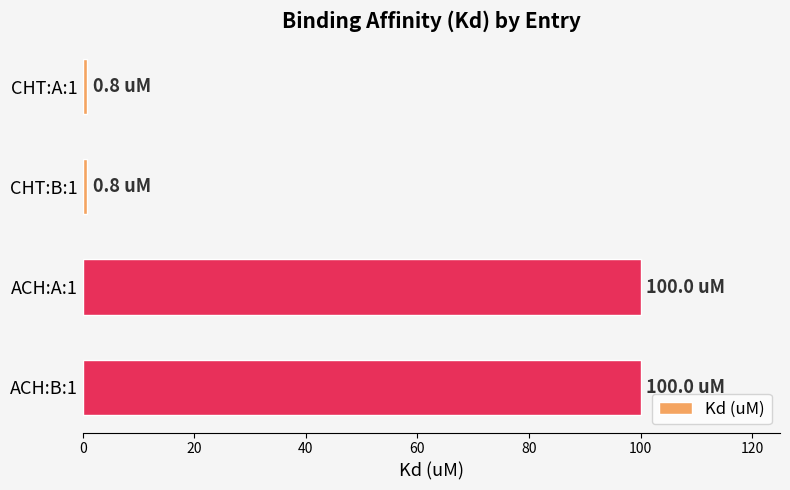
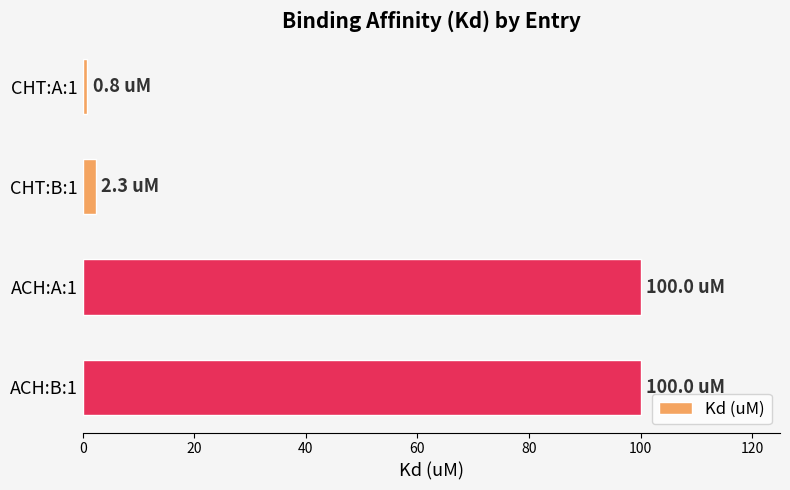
CHT:B:1: 0.8 -> 2.3
